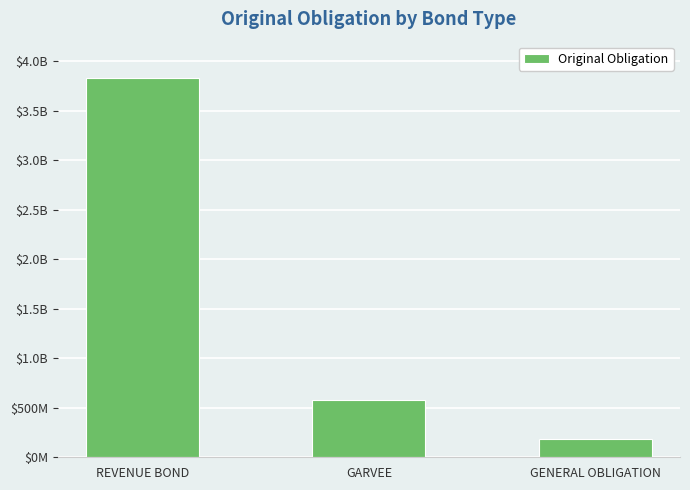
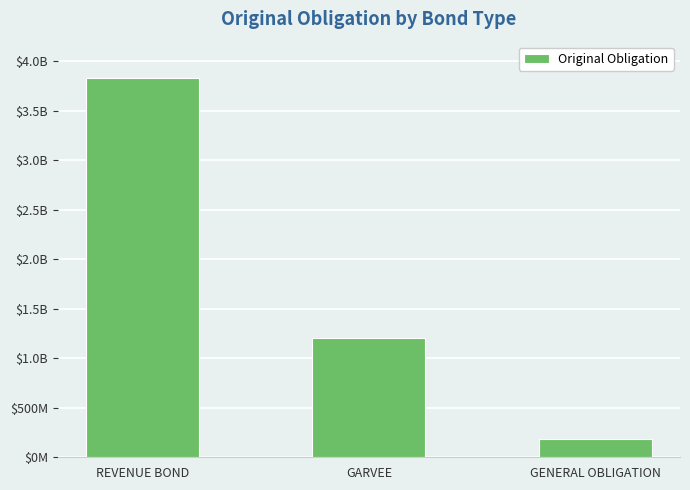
GARVEE: $600000000 -> $1200000000
